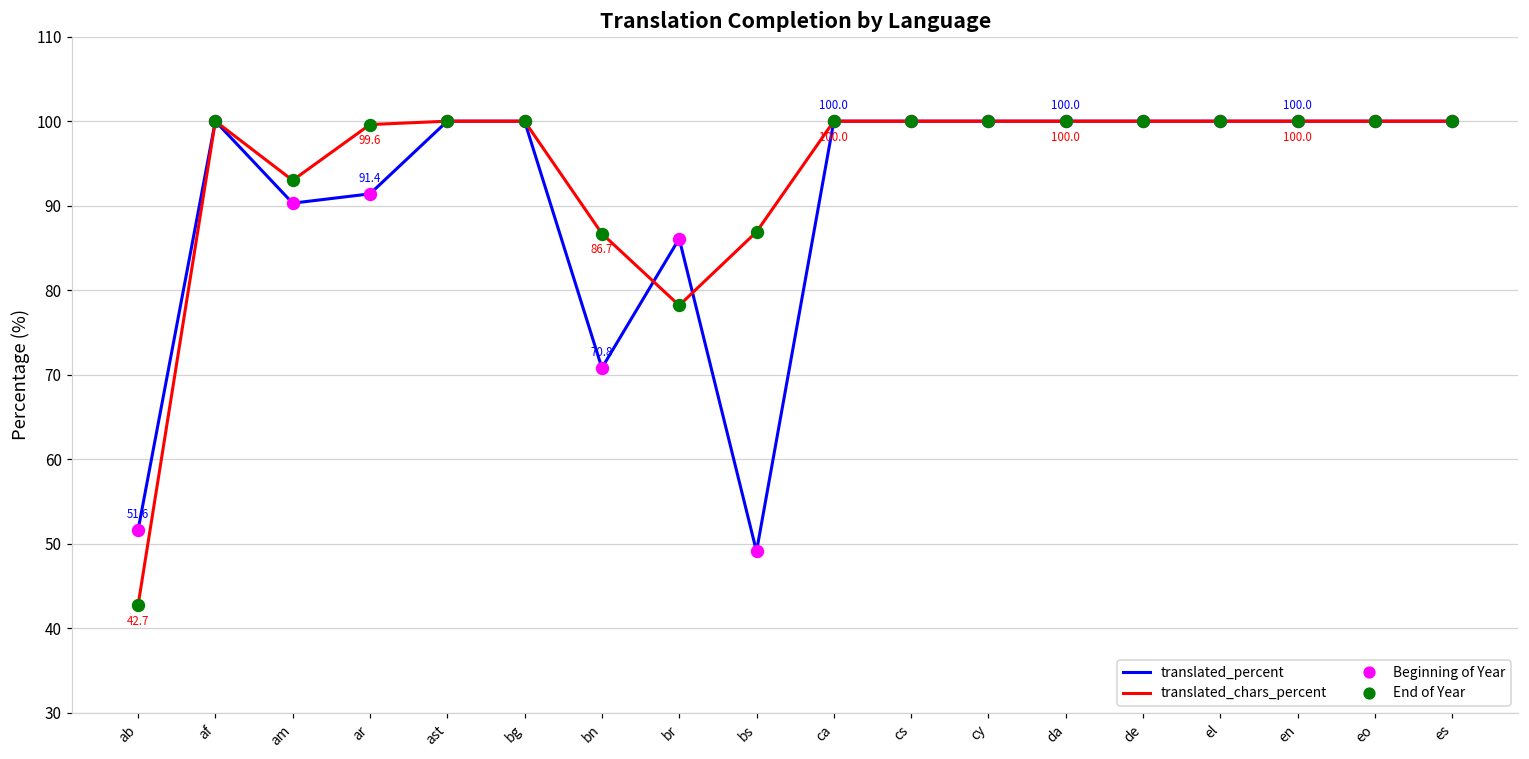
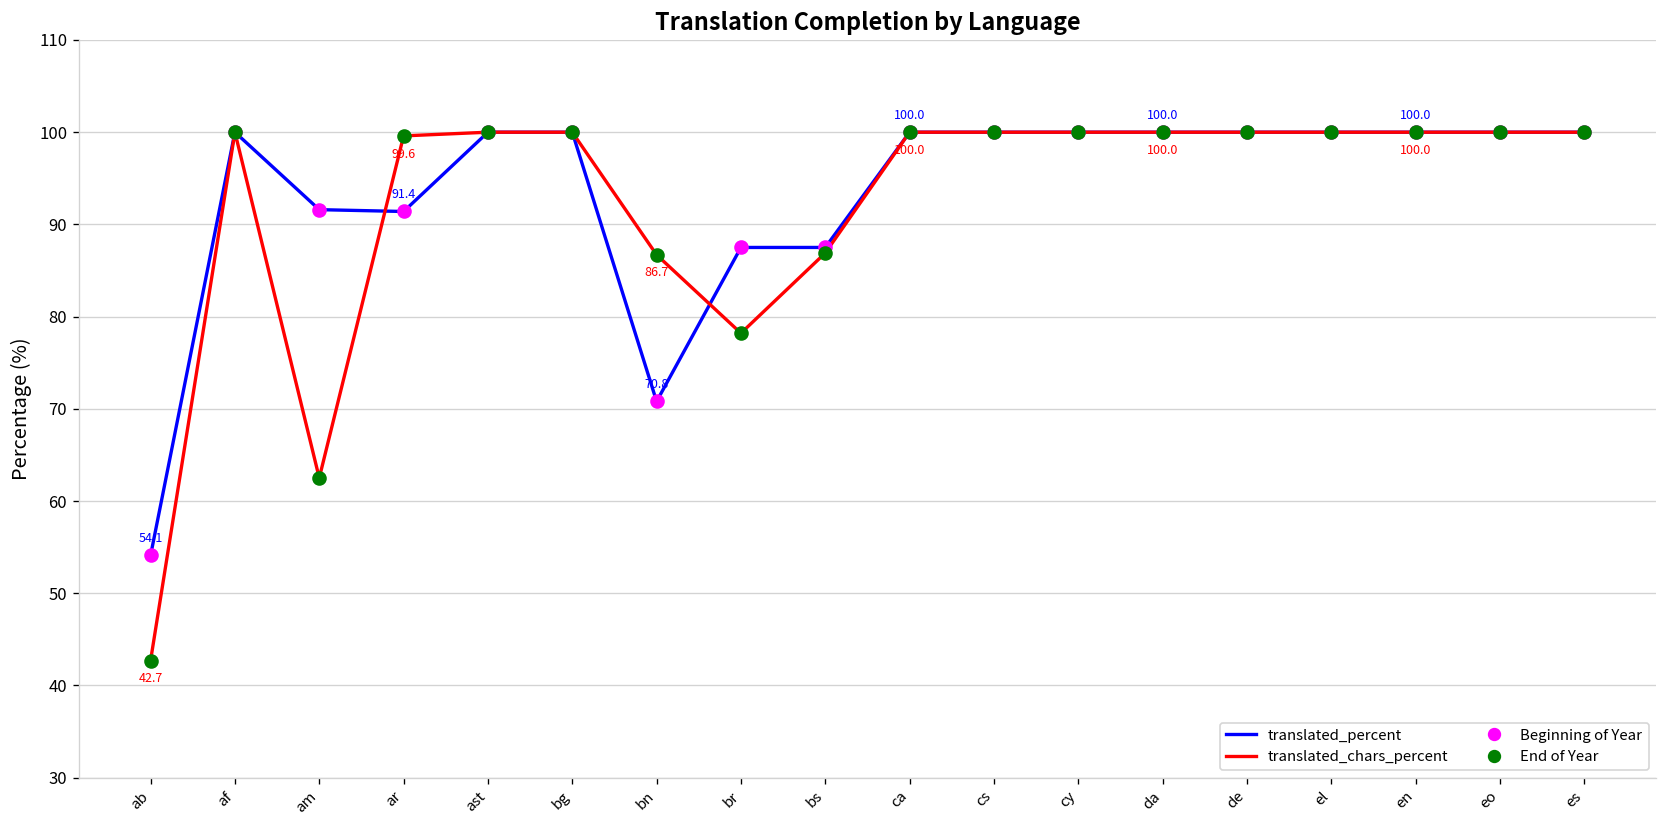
translated_percent, ab: 51.6 -> 54.1
translated_percent, am: 90 -> 92
translated_chars_percent, am: 93 -> 63
translated_percent, br: 86 -> 88
translated_percent, bs: 49 -> 88
